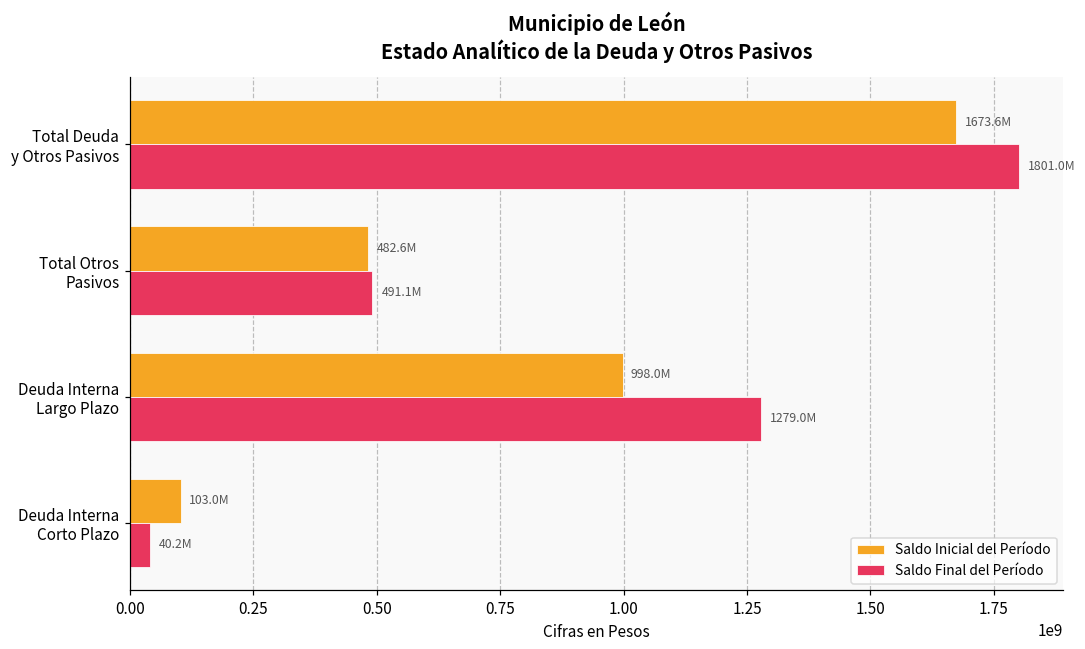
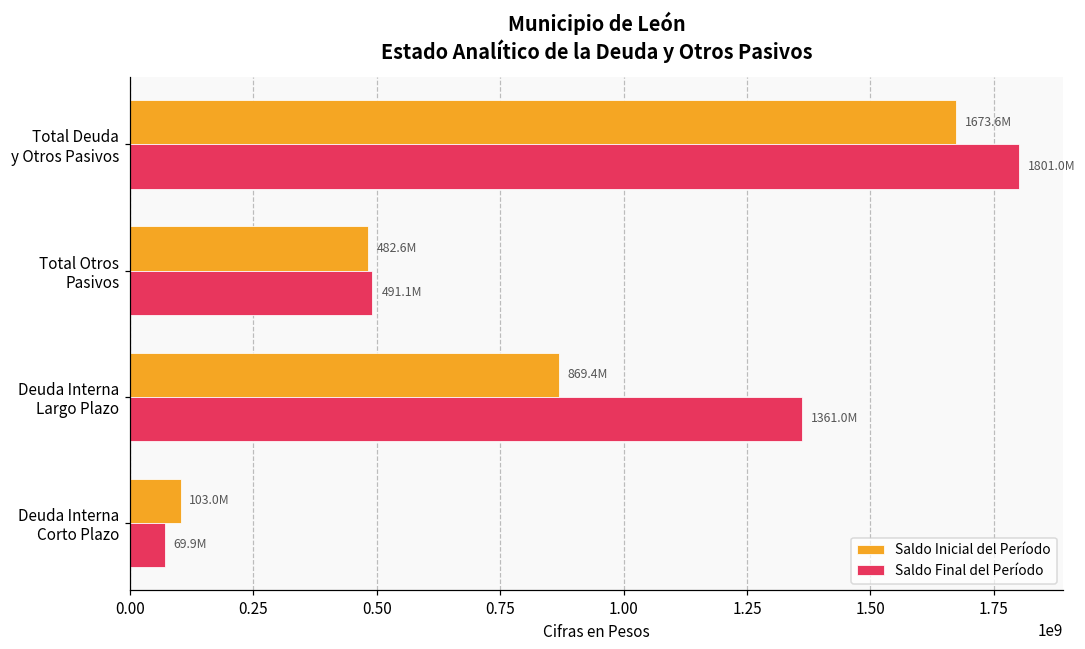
Saldo Inicial del Período, Deuda Interna Largo Plazo: 998.0M -> 869.4M
Saldo Final del Período, Deuda Interna Largo Plazo: 1279.0M -> 1361.0M
Saldo Final del Período, Deuda Interna Corto Plazo: 40.2M -> 69.9M
